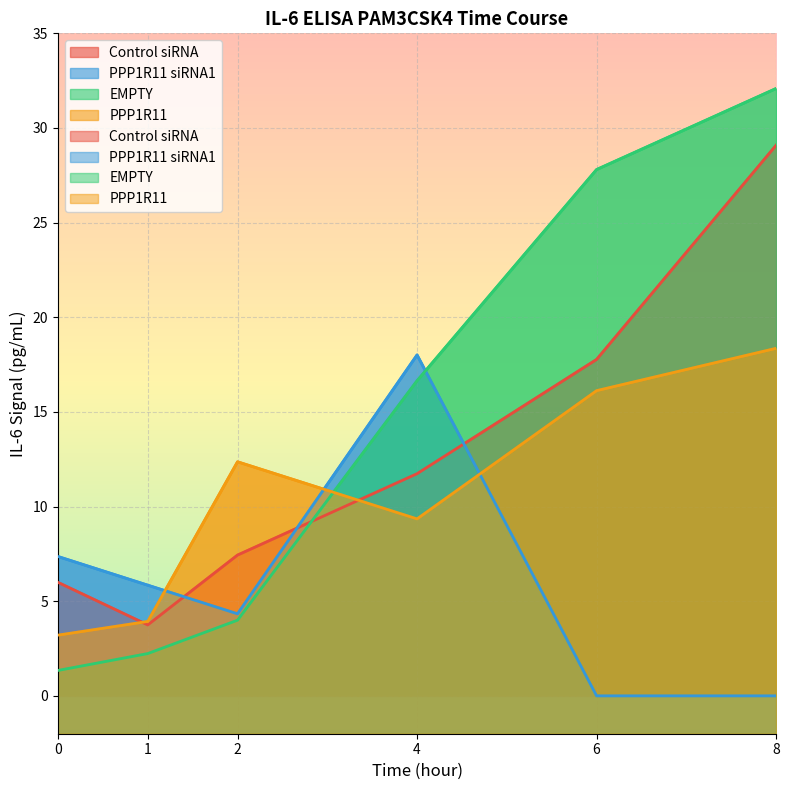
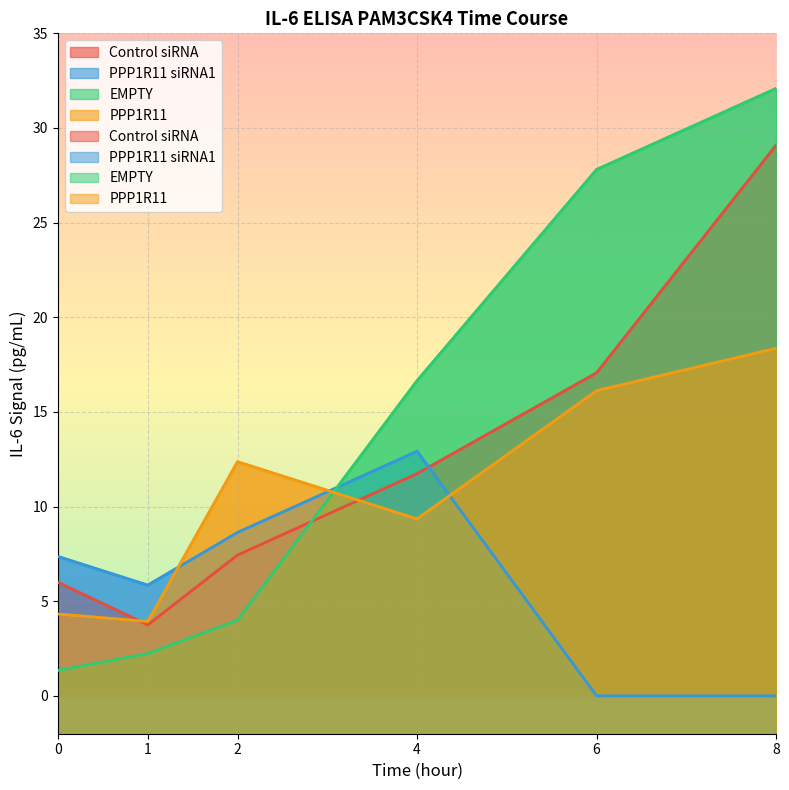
PPP1R11, 0: 3.2 -> 4.3
PPP1R11 siRNA1, 2: 4.3 -> 8.6
PPP1R11 siRNA1, 4: 18.0 -> 12.9
Control siRNA, 6: 17.8 -> 17.1
